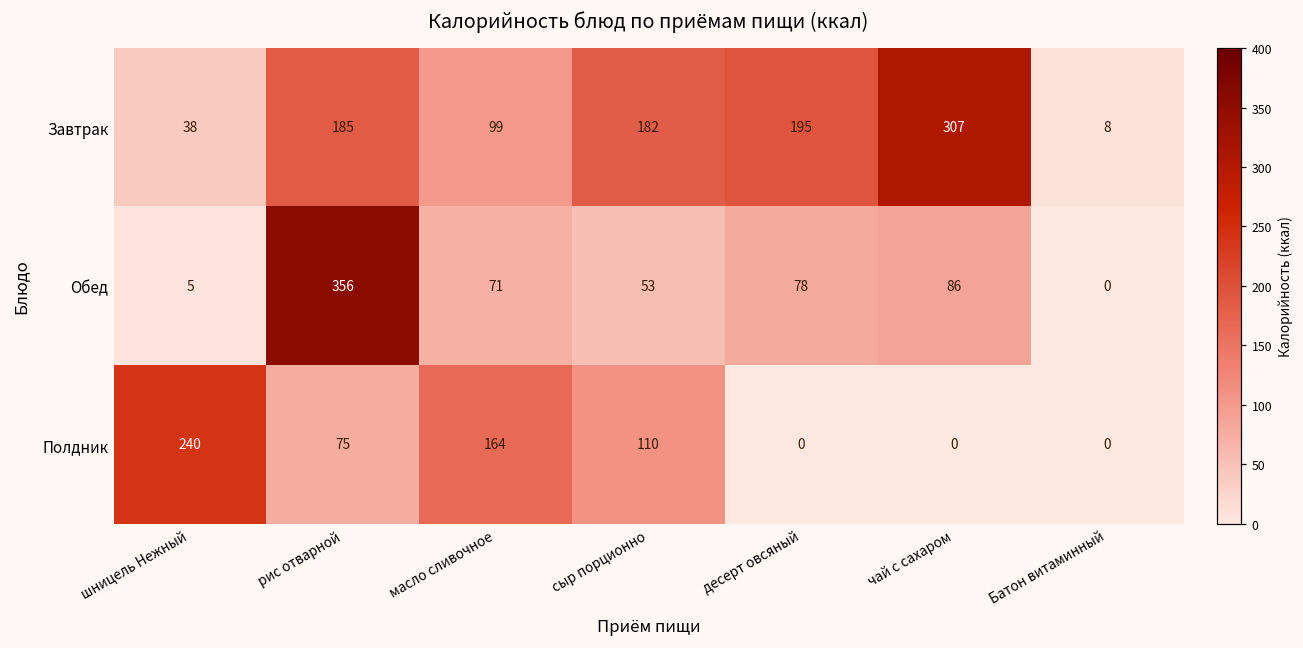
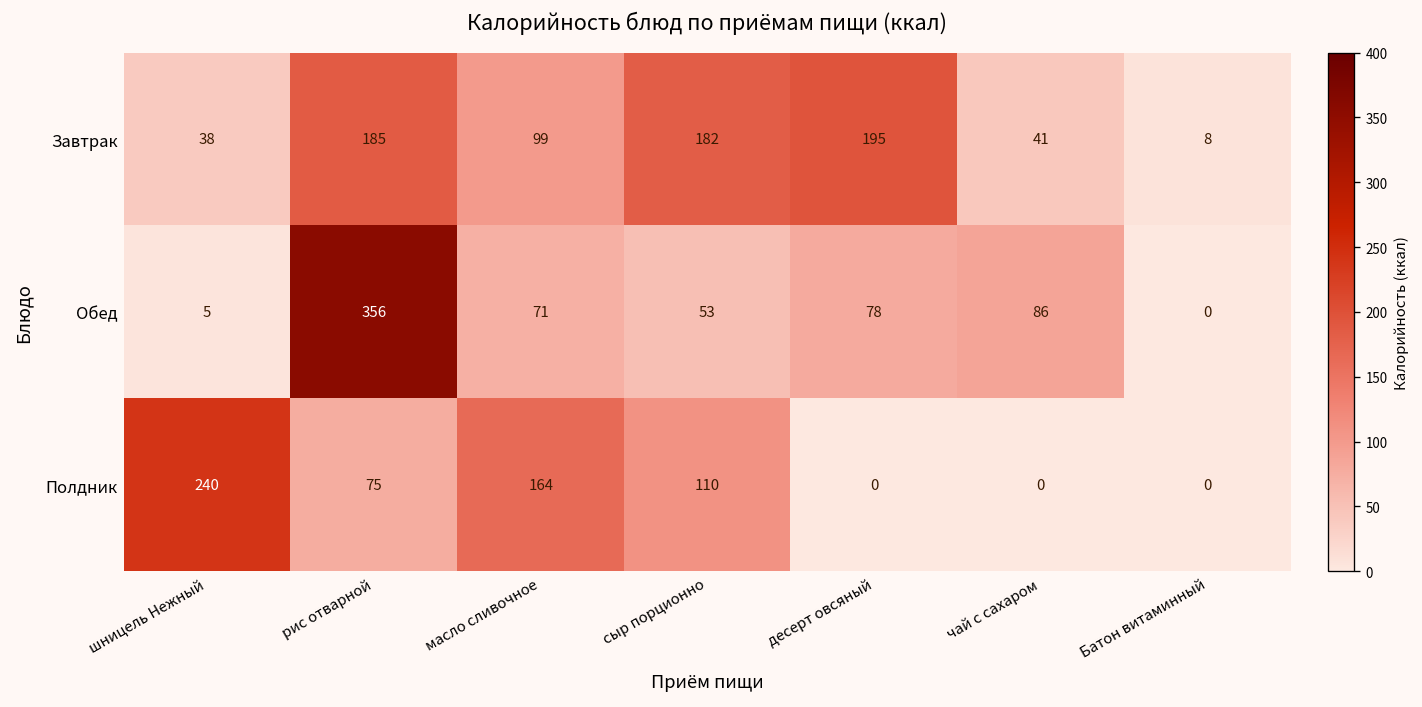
Завтрак, чай с сахаром: 307 -> 41
